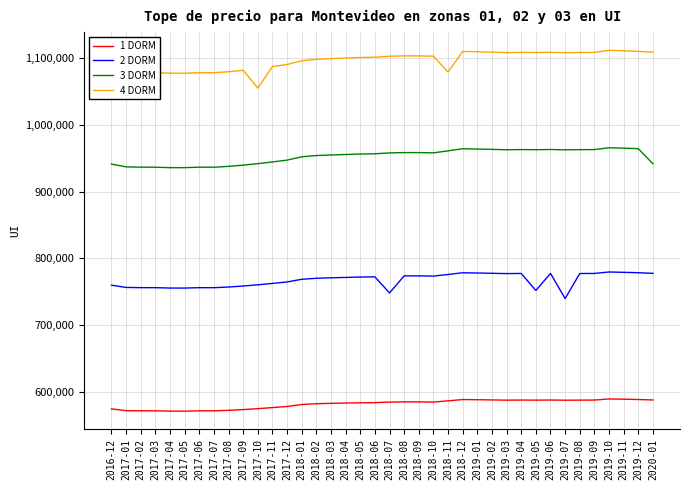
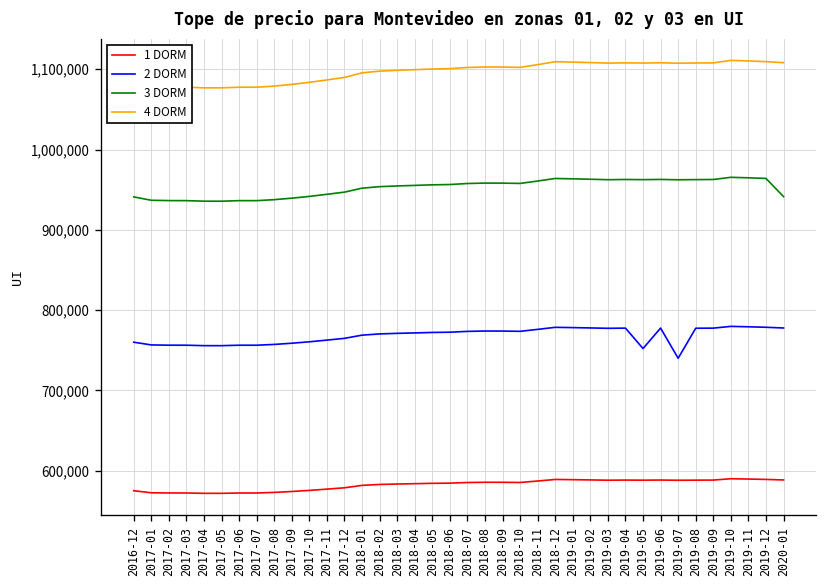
4 DORM, 2017-10: 1,050,000 -> 1,080,000
2 DORM, 2018-07: 750,000 -> 770,000
4 DORM, 2018-11: 1,080,000 -> 1,110,000
